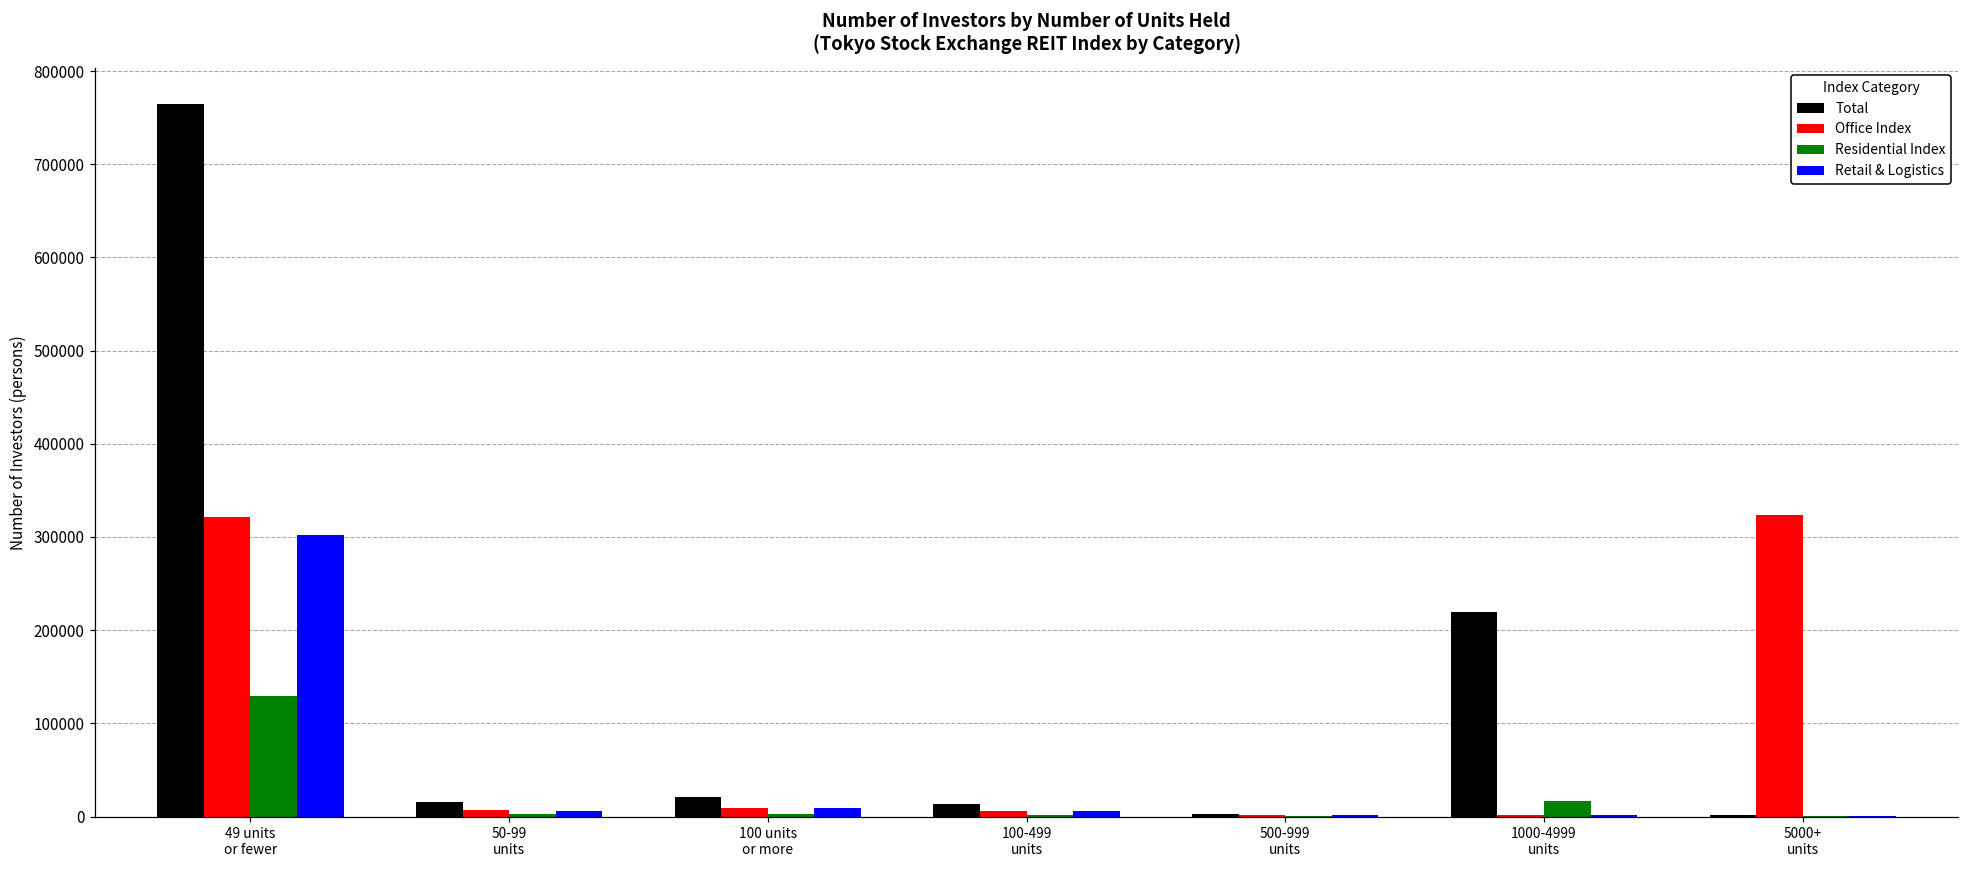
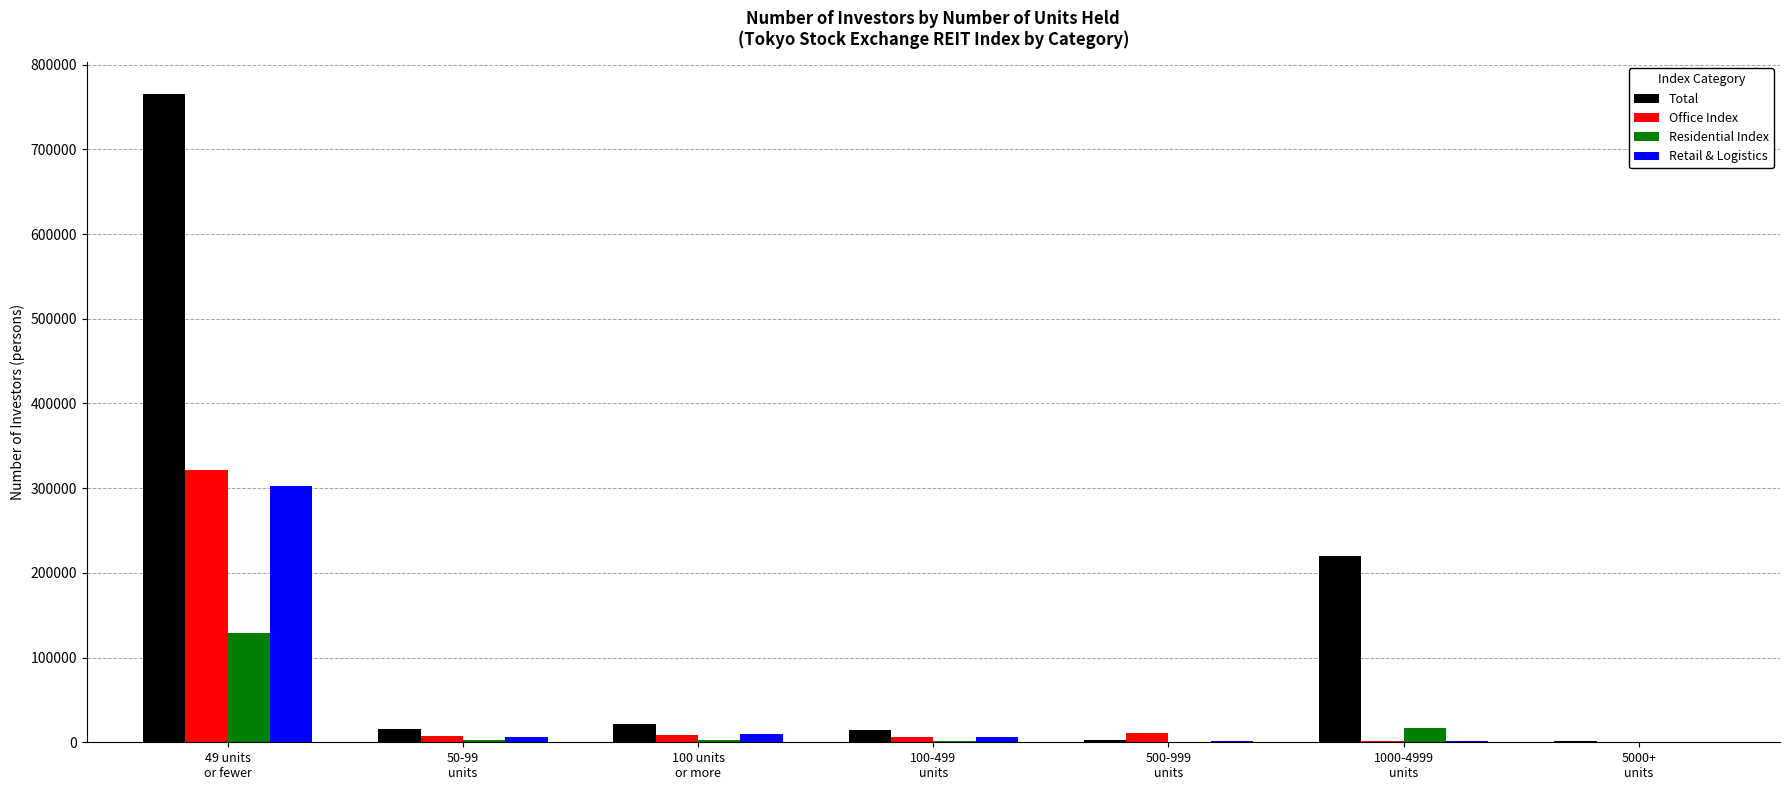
Office Index, 500-999 units: 0 -> 10000
Office Index, 5000+ units: 320000 -> 0
